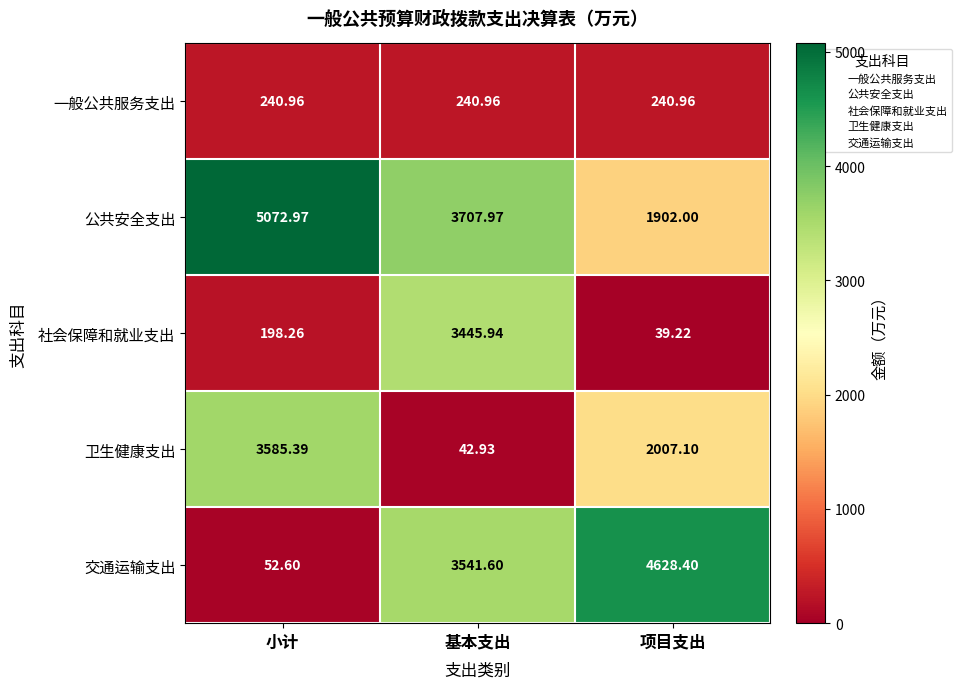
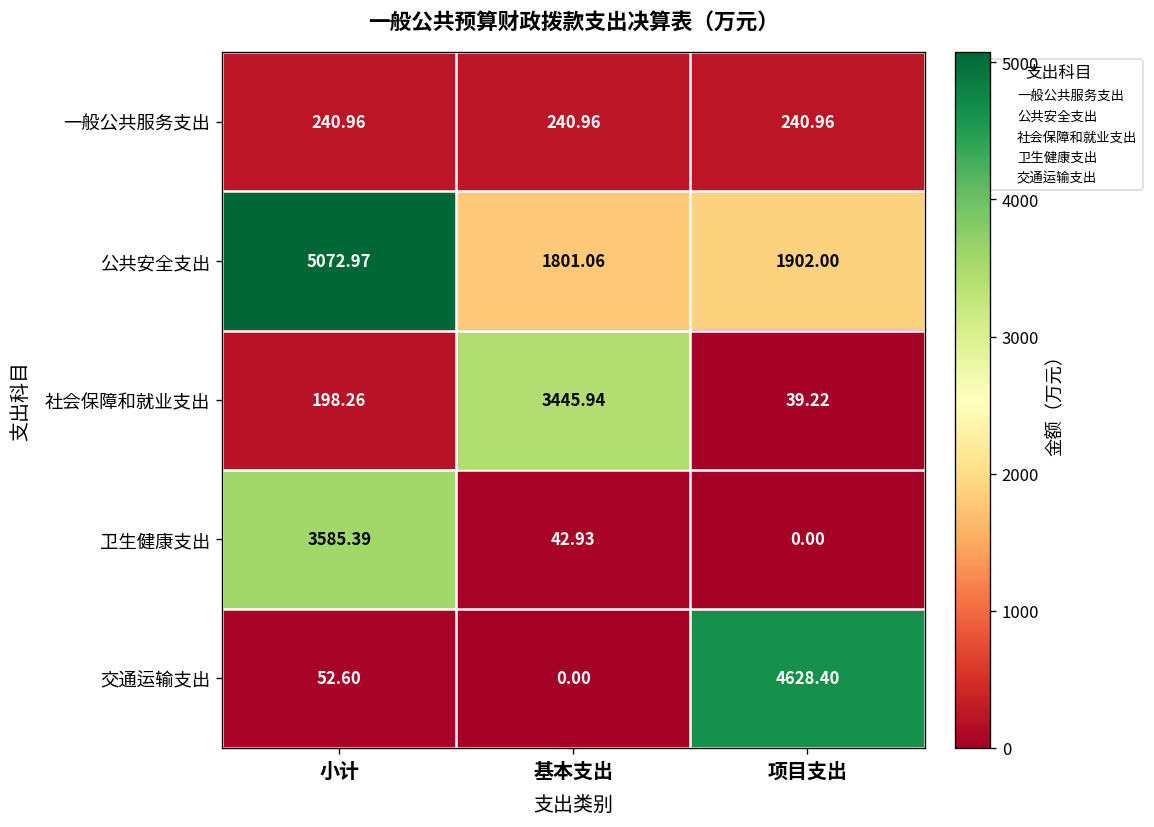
公共安全支出, 基本支出: 3707.97 -> 1801.06
卫生健康支出, 项目支出: 2007.10 -> 0.00
交通运输支出, 基本支出: 3541.60 -> 0.00
